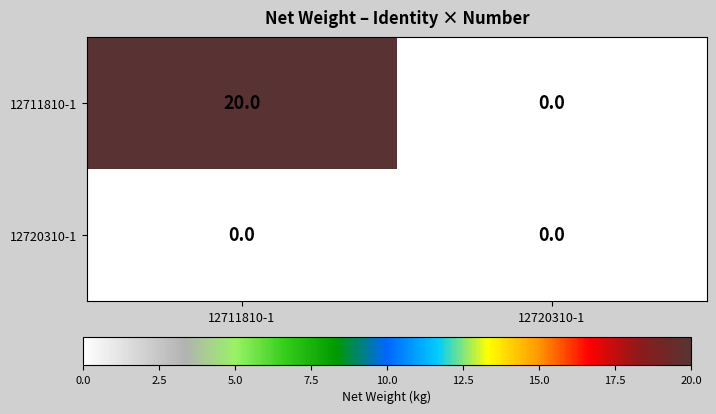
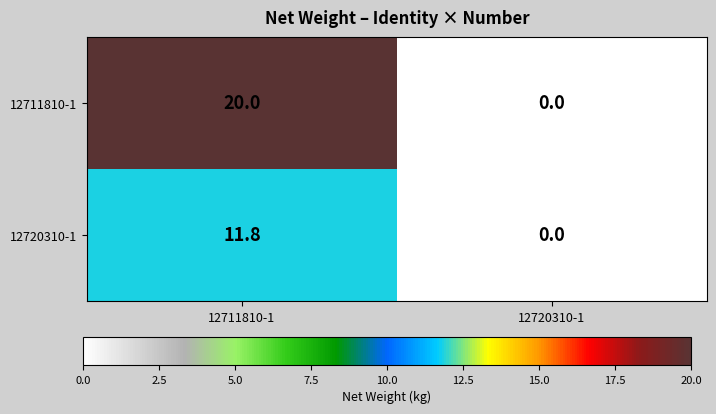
12720310-1, 12711810-1: 0.0 -> 11.8
